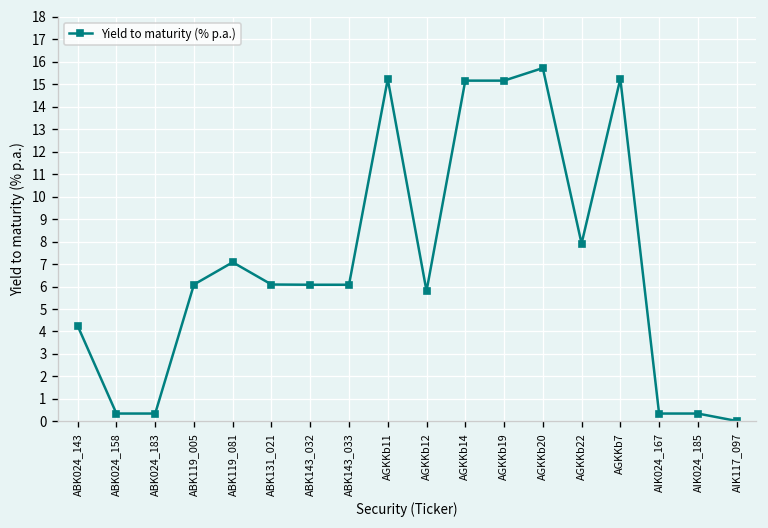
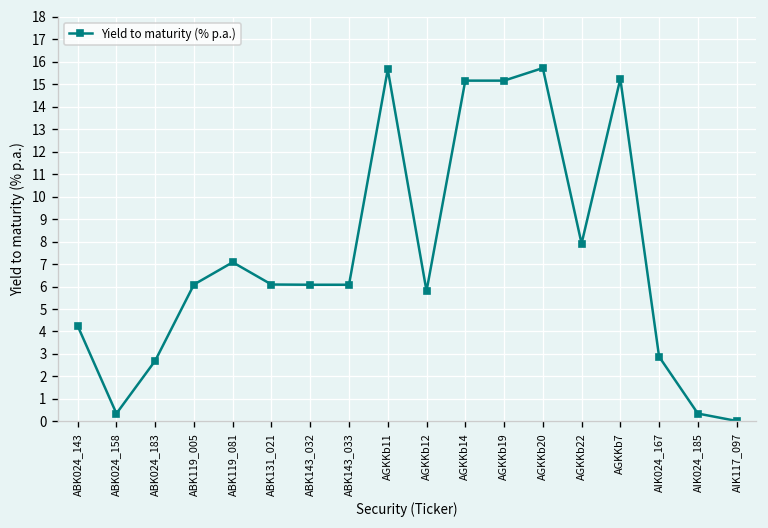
ABK024_183: 0.4 -> 2.7
AGKKb11: 15.2 -> 15.7
AIK024_167: 0.4 -> 2.9
